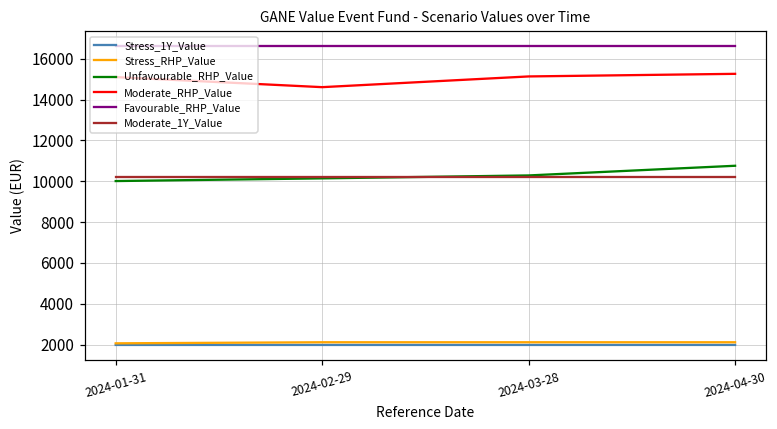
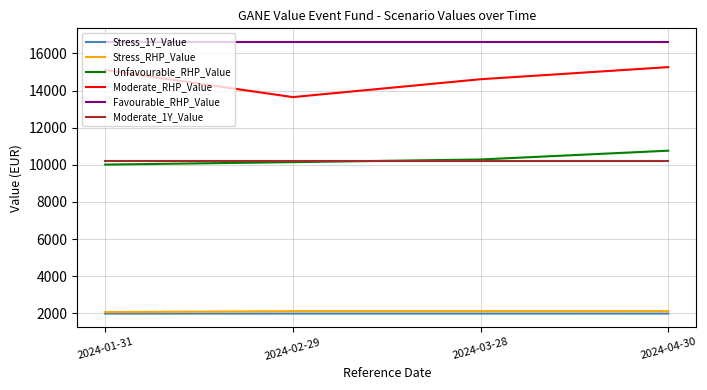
Moderate_RHP_Value, 2024-02-29: 14600 -> 13600
Moderate_RHP_Value, 2024-03-28: 15100 -> 14600
